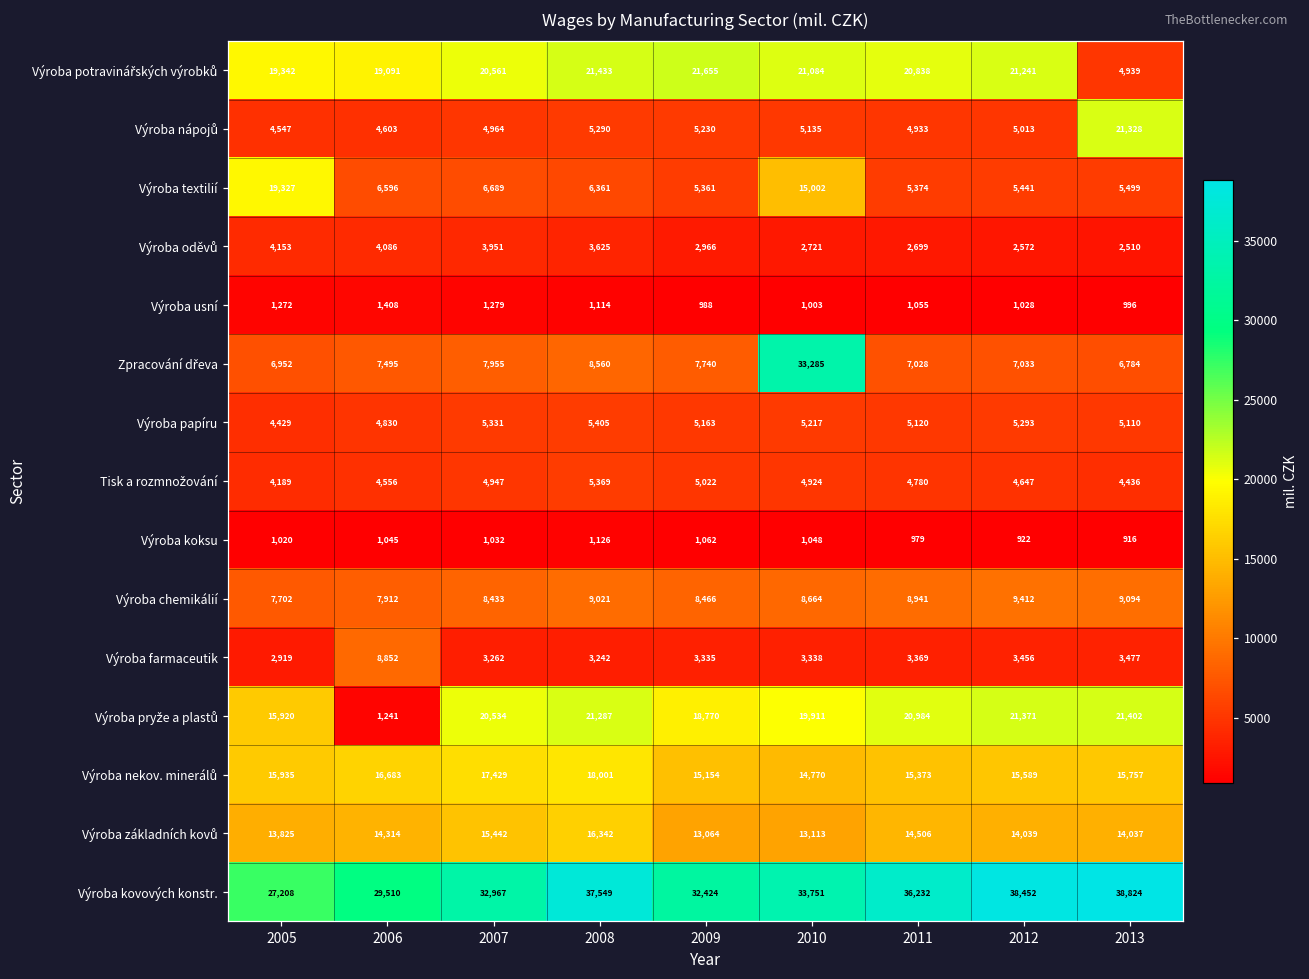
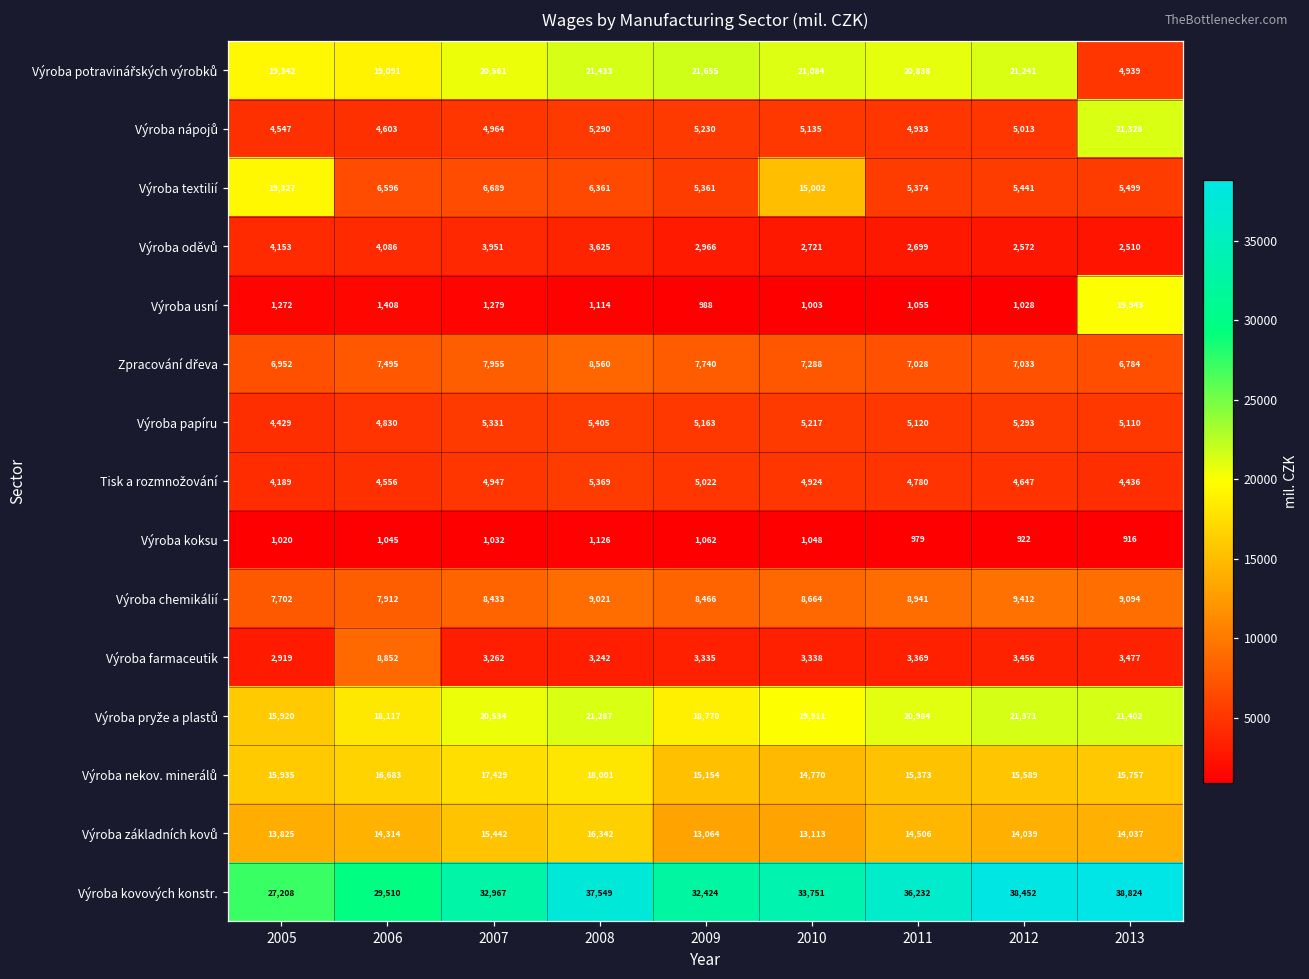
Výroba usní, 2013: 996 -> 19,943
Zpracování dřeva, 2010: 33,285 -> 7,288
Výroba pryže a plastů, 2006: 1,241 -> 18,117
